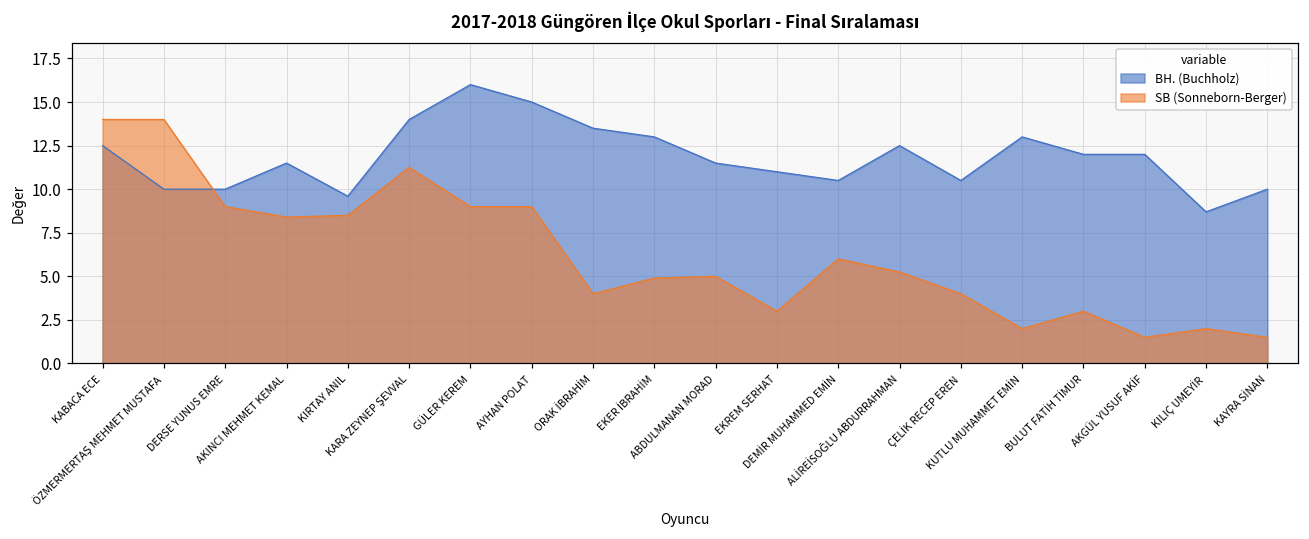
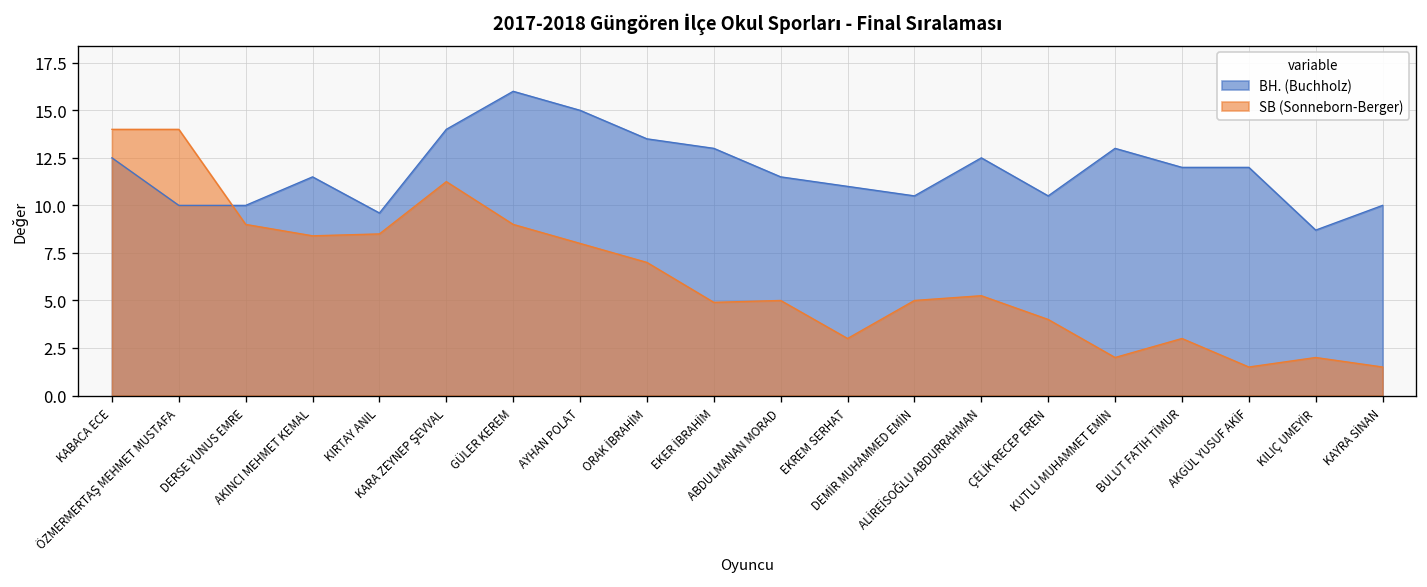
SB (Sonneborn-Berger), AYHAN POLAT: 9 -> 8
SB (Sonneborn-Berger), ORAK İBRAHİM: 4 -> 7
SB (Sonneborn-Berger), DEMİR MUHAMMED EMİN: 6 -> 5
